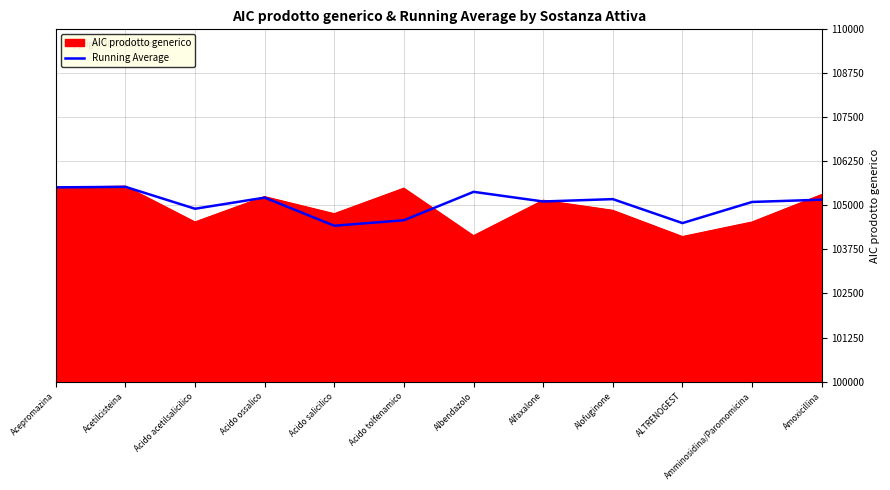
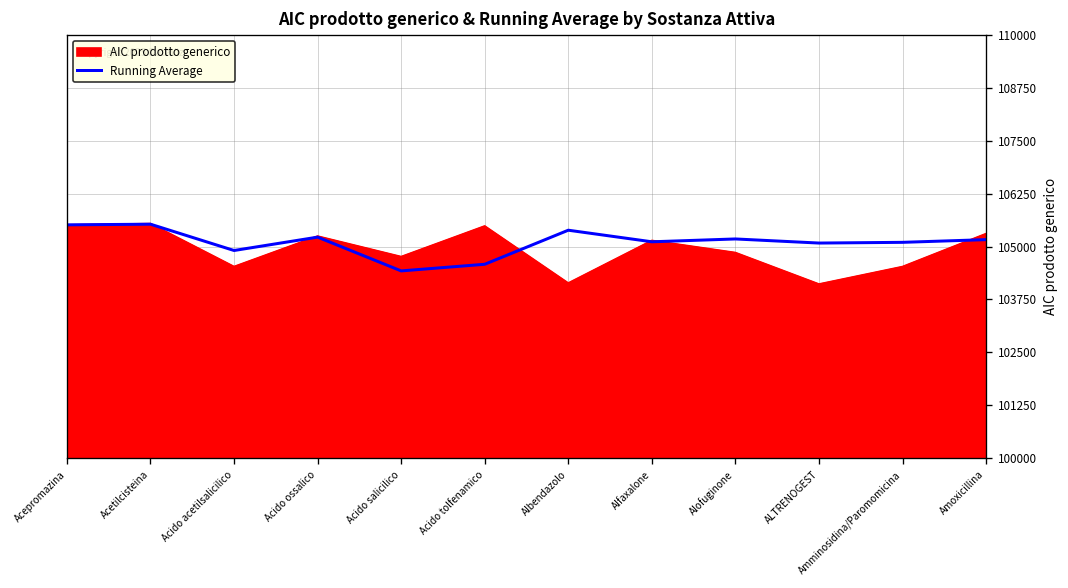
Running Average, ALTRENOGEST: 104500 -> 105100
